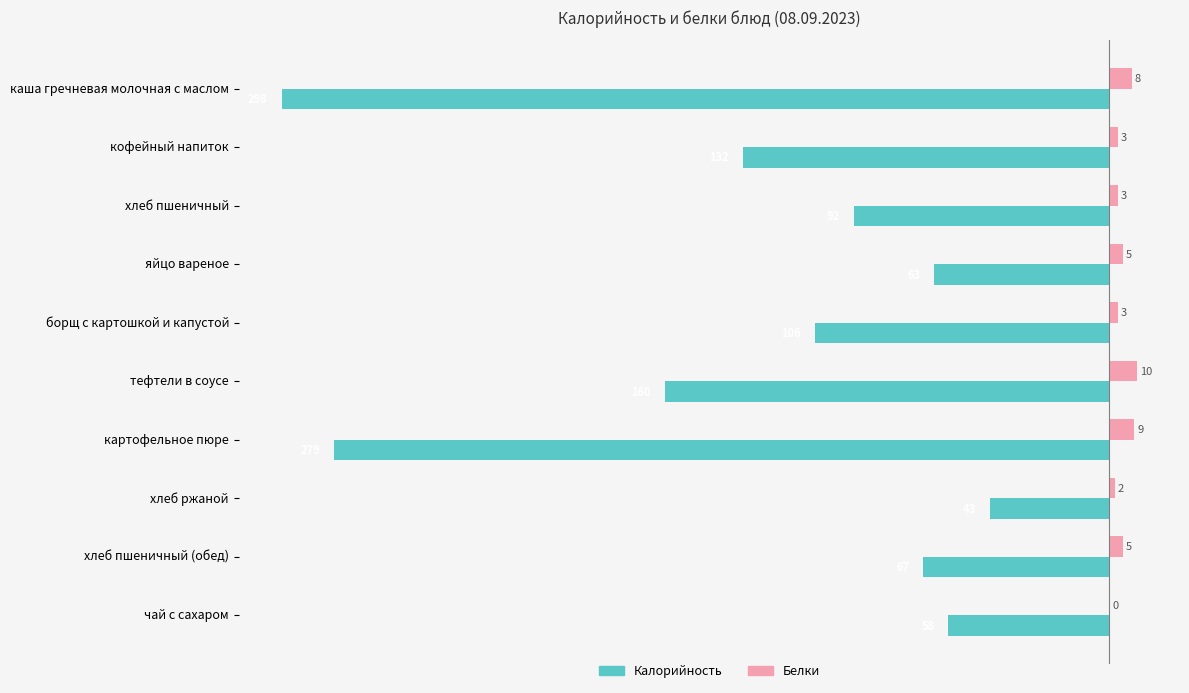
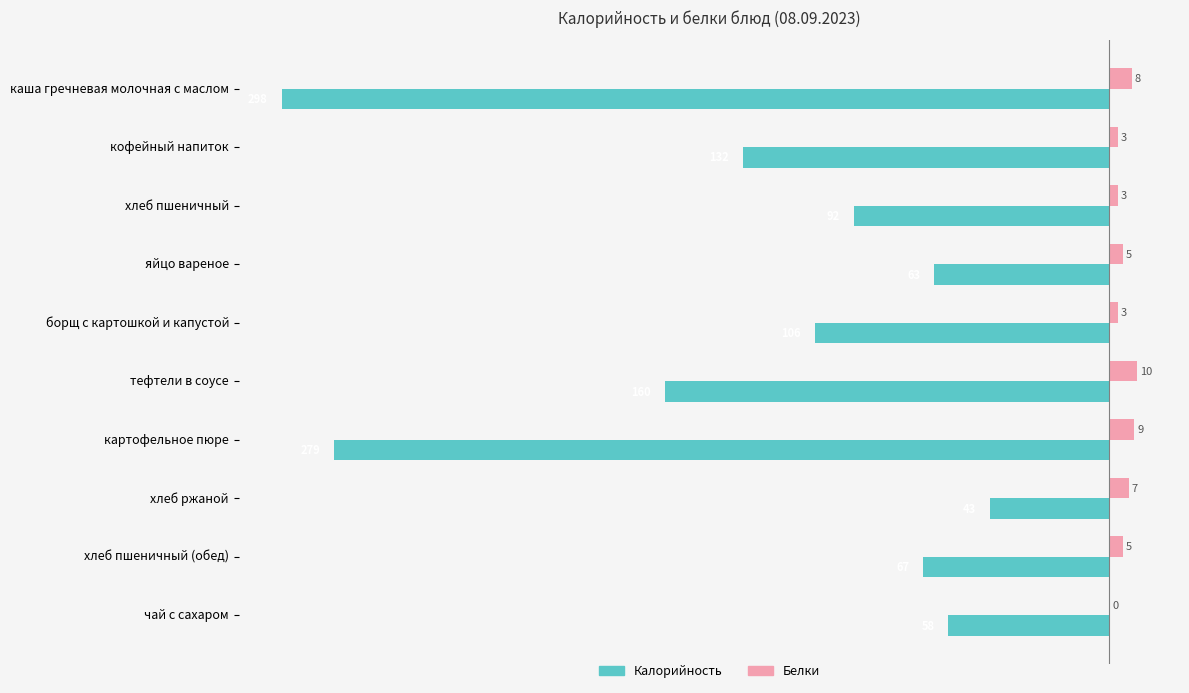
Белки, хлеб ржаной: 2 -> 7
